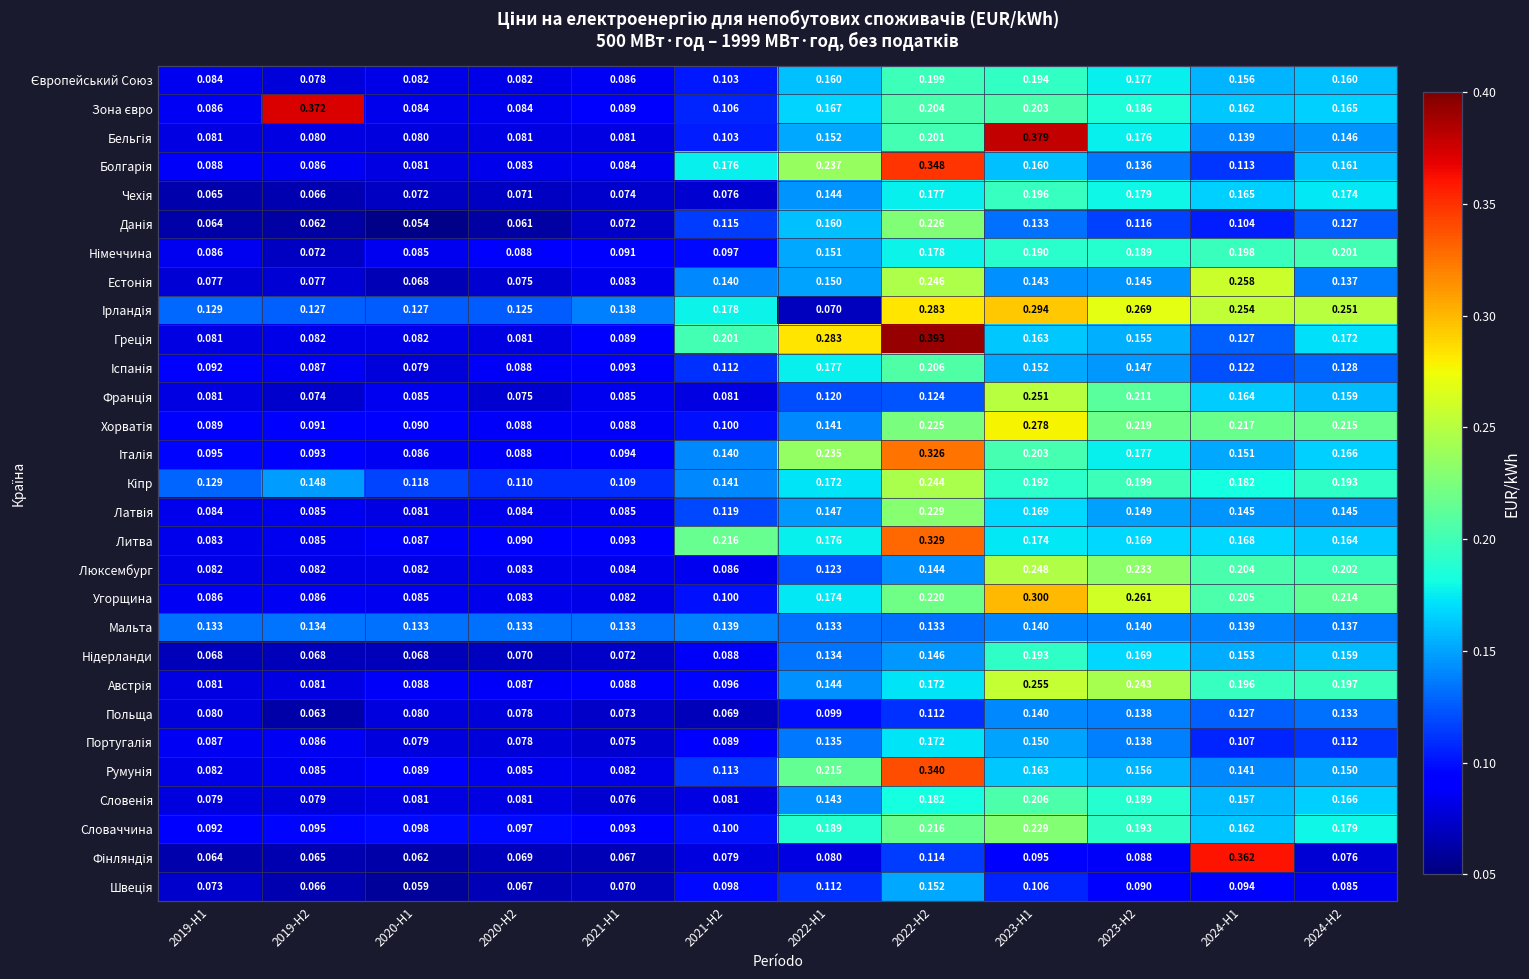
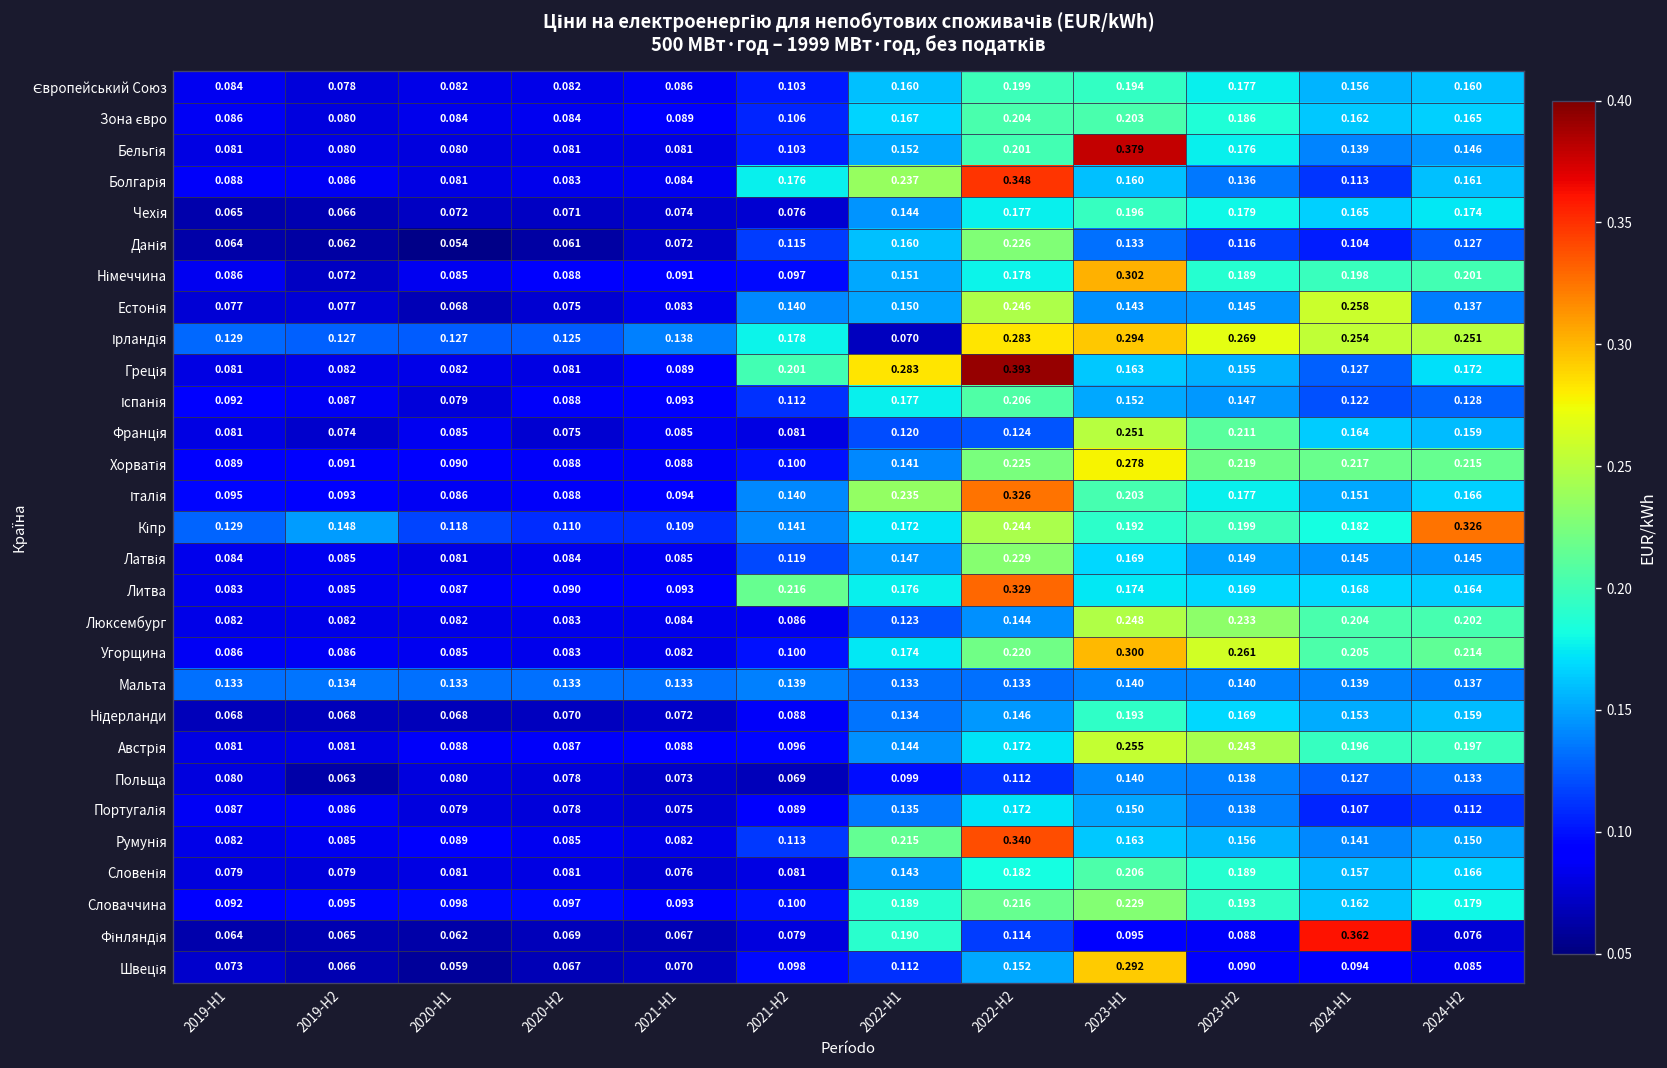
Зона євро, 2019-H2: 0.372 -> 0.080
Німеччина, 2023-H1: 0.190 -> 0.302
Кіпр, 2024-H2: 0.193 -> 0.326
Фінляндія, 2022-H1: 0.080 -> 0.190
Швеція, 2023-H1: 0.106 -> 0.292
